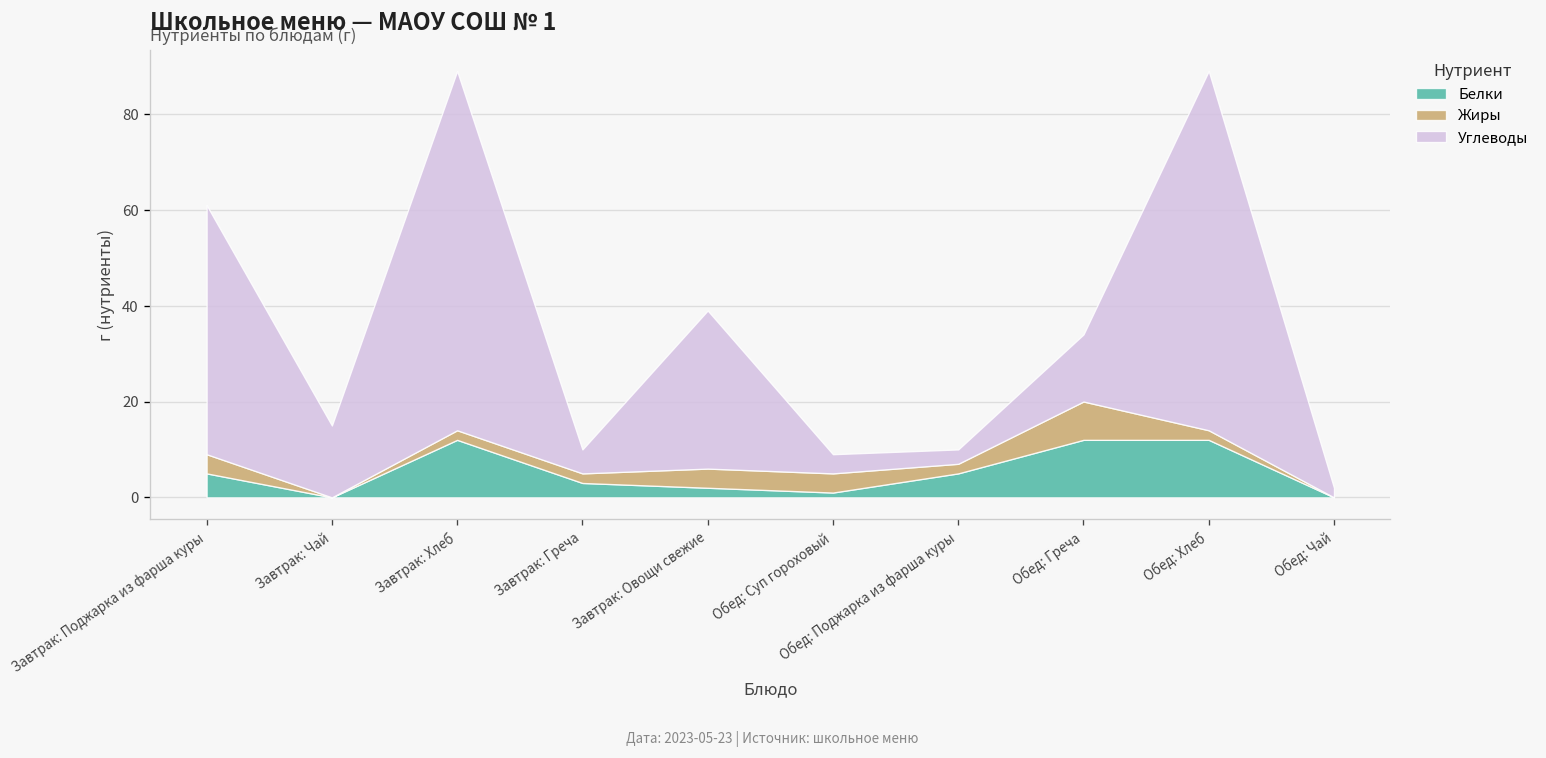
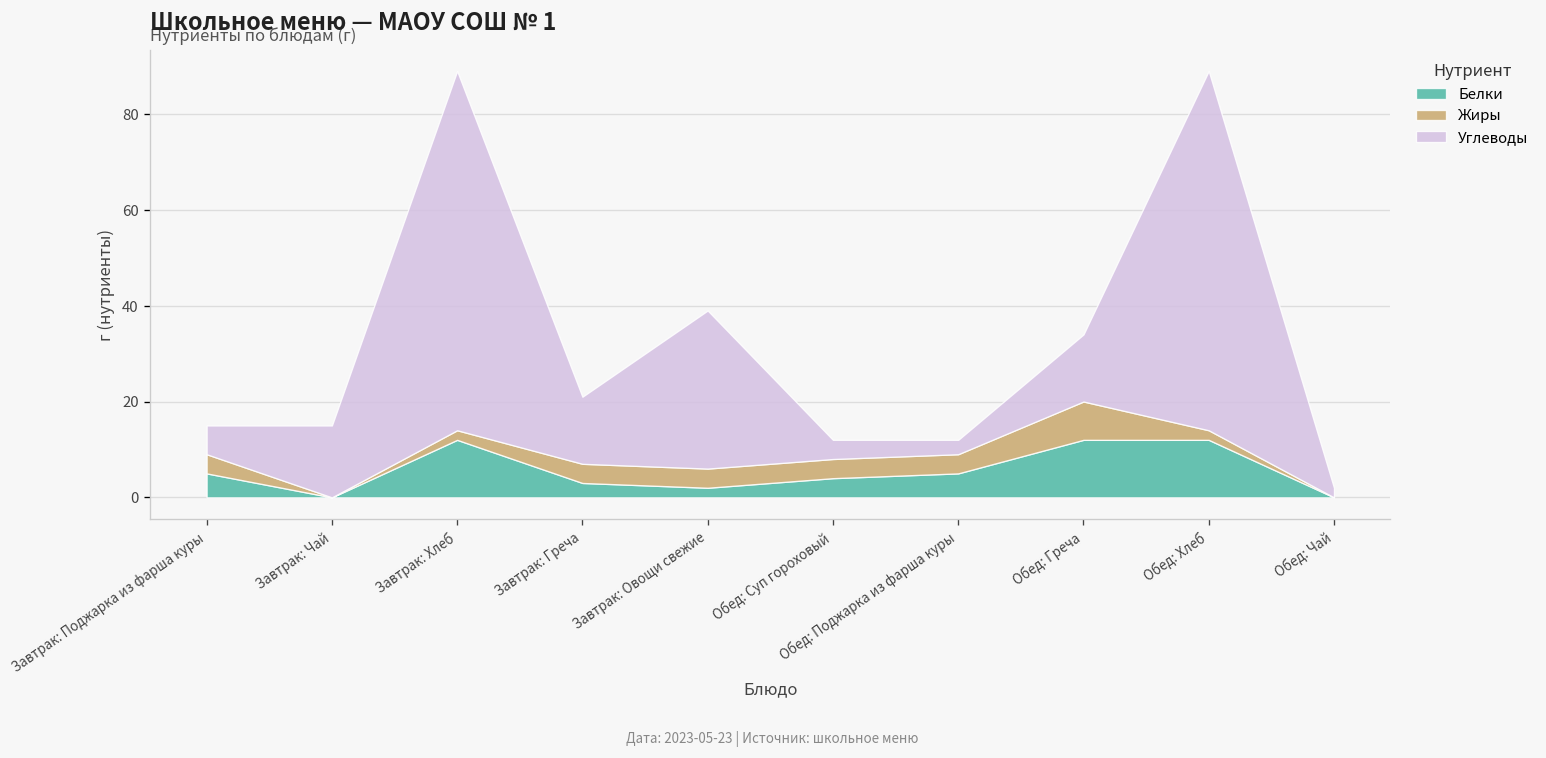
Углеводы, Завтрак: Поджарка из фарша куры: 52 -> 6
Жиры, Завтрак: Греча: 2 -> 4
Углеводы, Завтрак: Греча: 5 -> 14
Белки, Обед: Суп гороховый: 1 -> 4
Жиры, Обед: Поджарка из фарша куры: 2 -> 4
